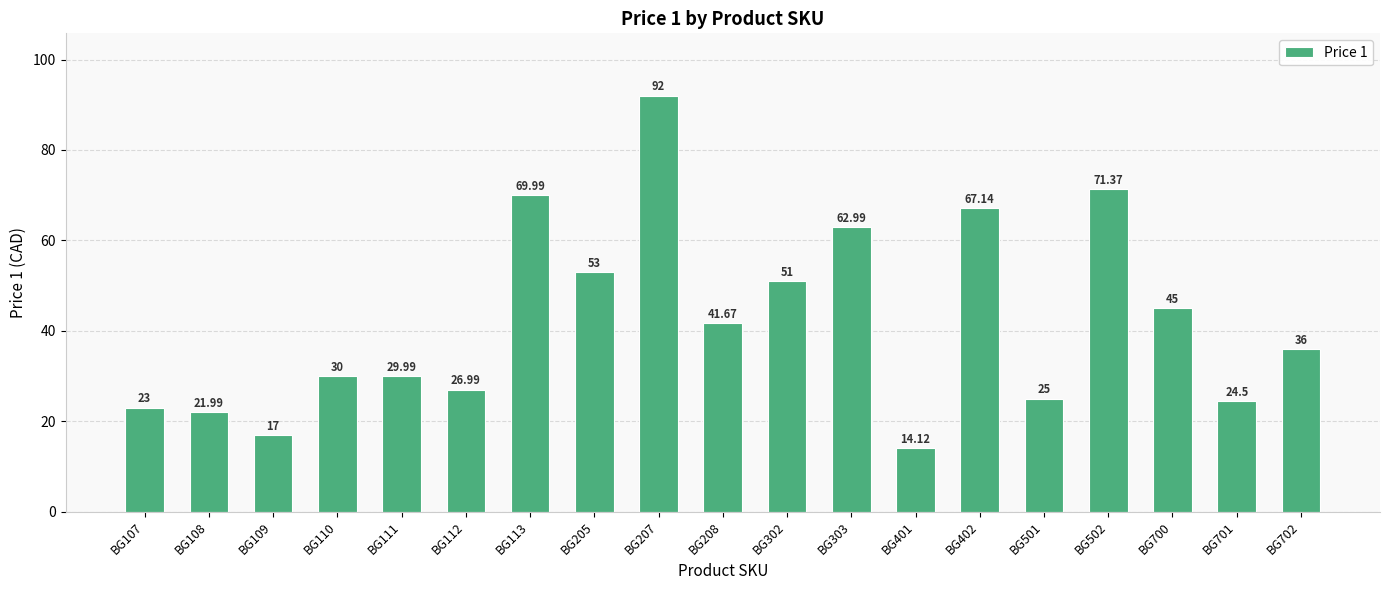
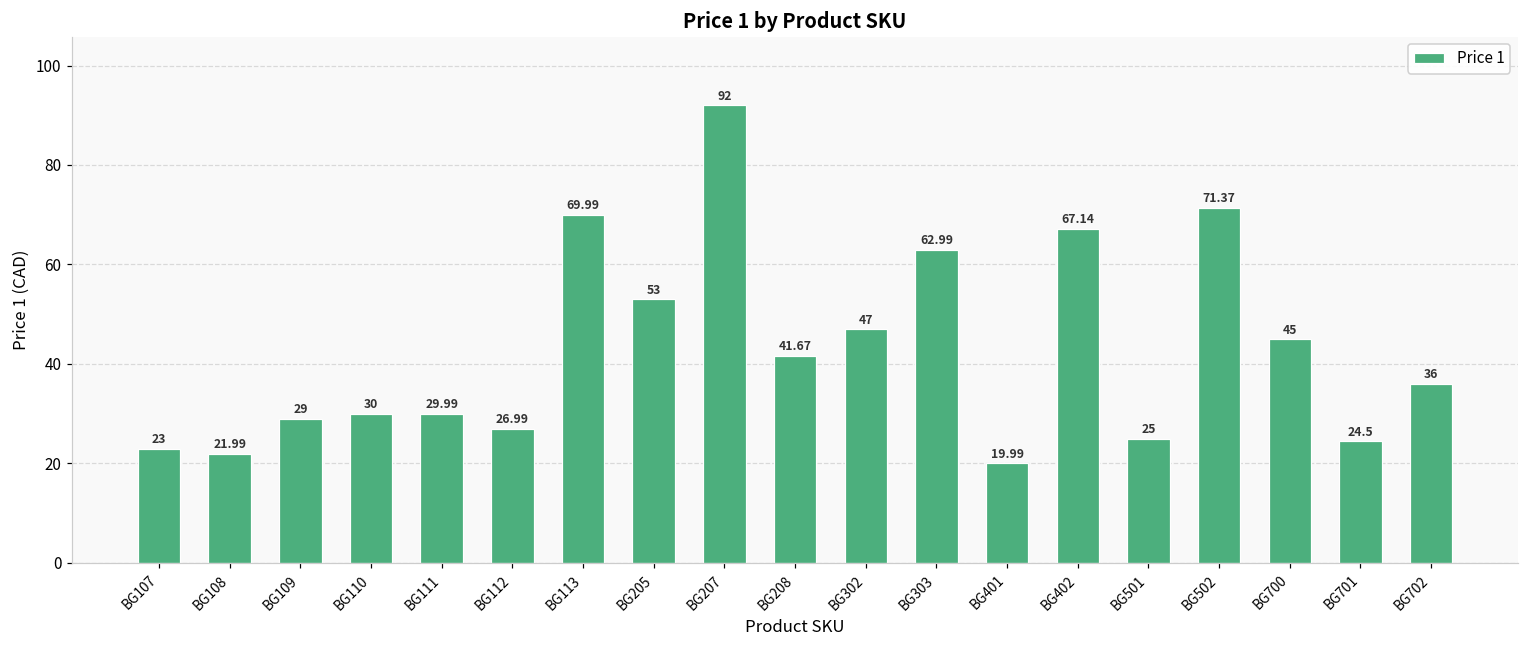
BG109: 17 -> 29
BG302: 51 -> 47
BG401: 14.12 -> 19.99
